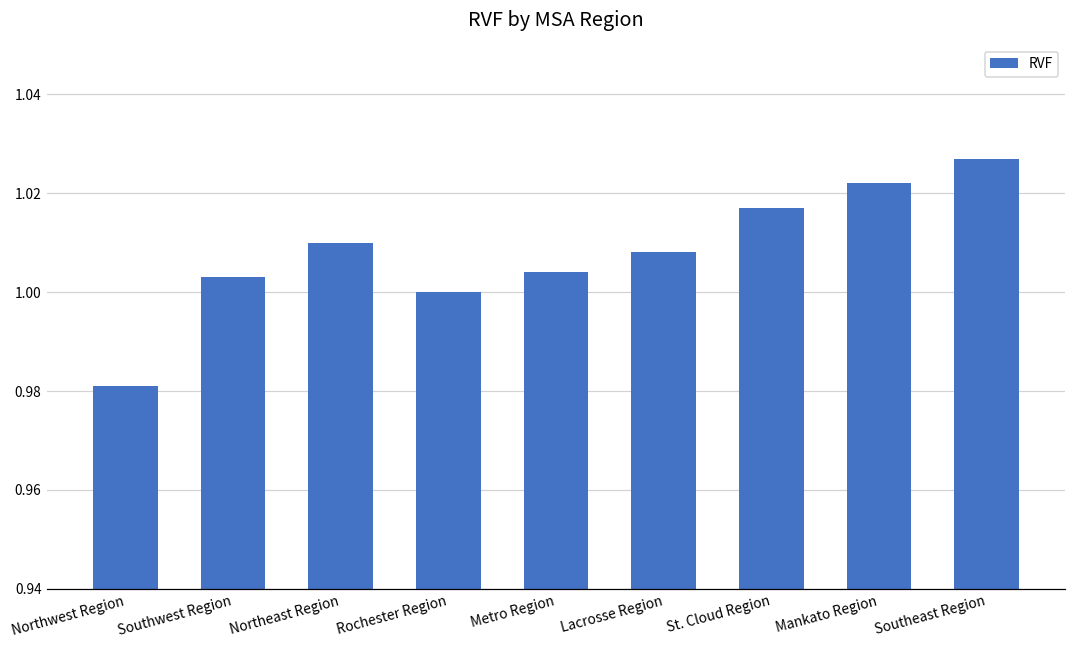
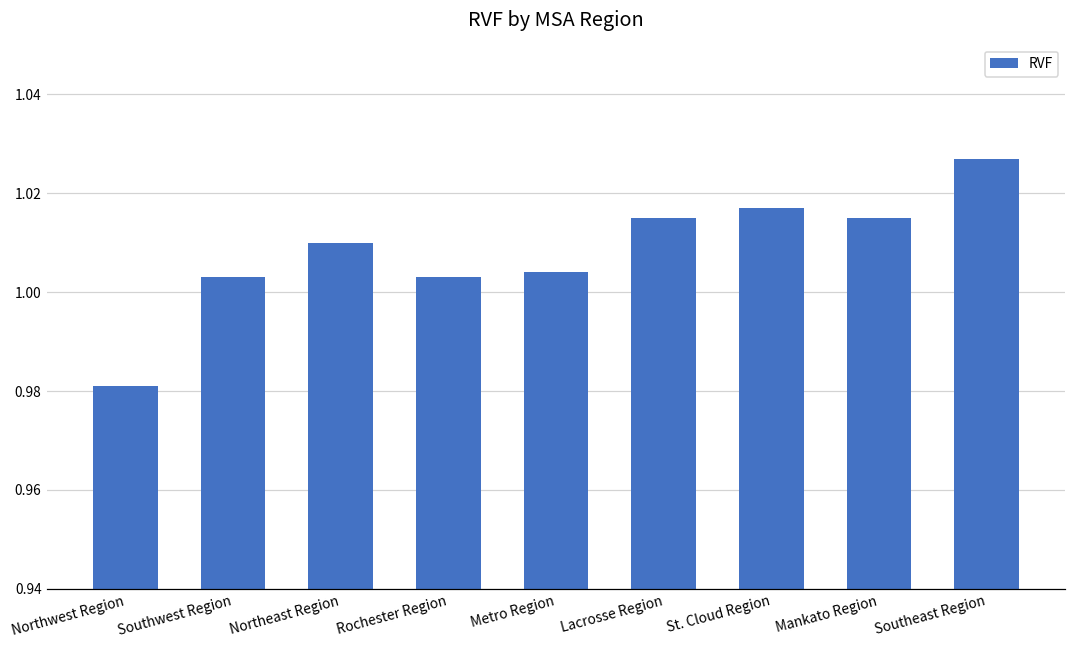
Rochester Region: 1.000 -> 1.003
Lacrosse Region: 1.008 -> 1.015
Mankato Region: 1.022 -> 1.015
